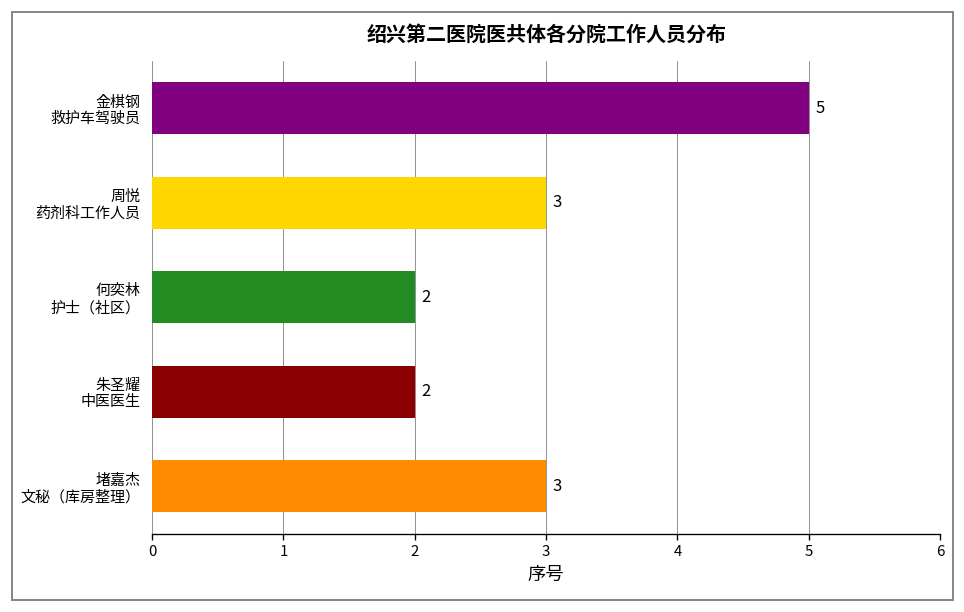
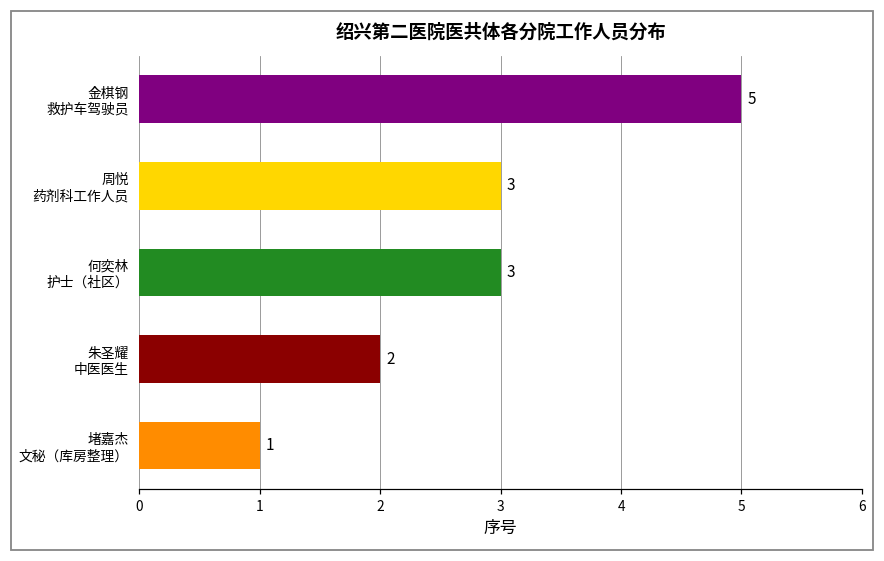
何奕林 护士（社区）: 2 -> 3
堵嘉杰 文秘（库房整理）: 3 -> 1
